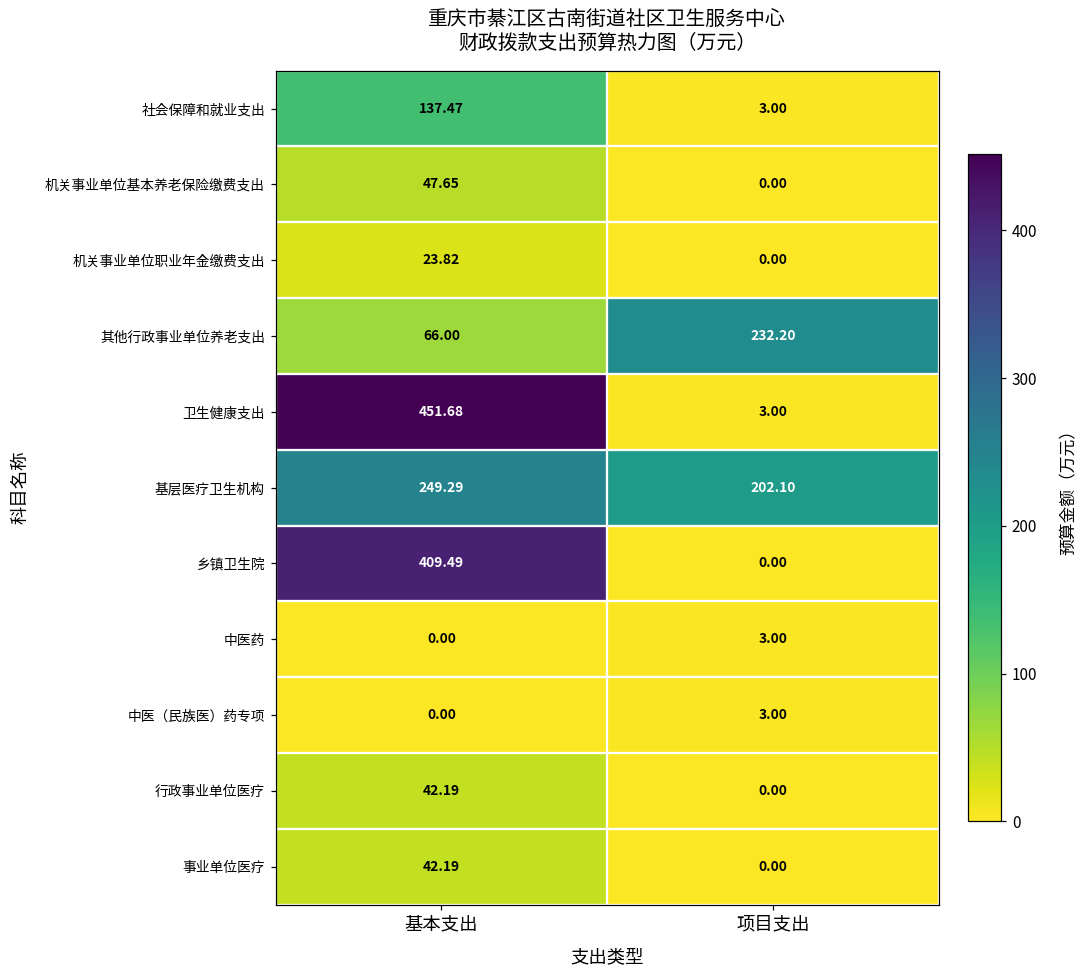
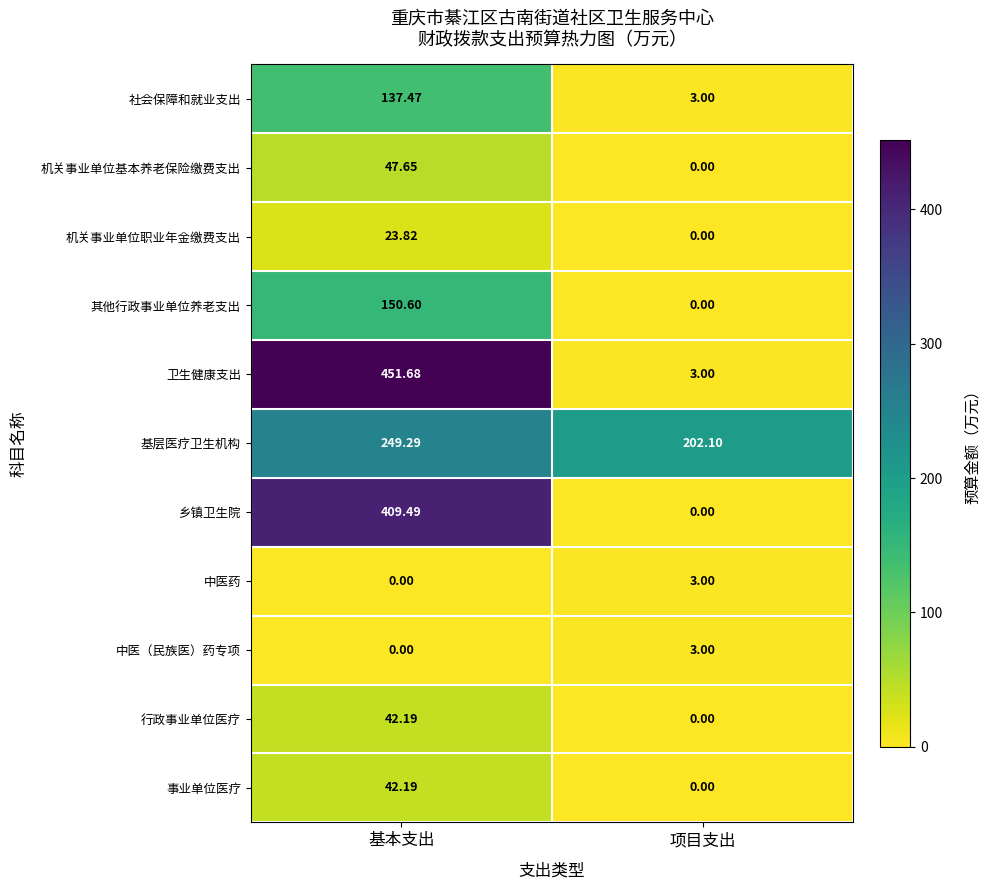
其他行政事业单位养老支出, 基本支出: 66.00 -> 150.60
其他行政事业单位养老支出, 项目支出: 232.20 -> 0.00
